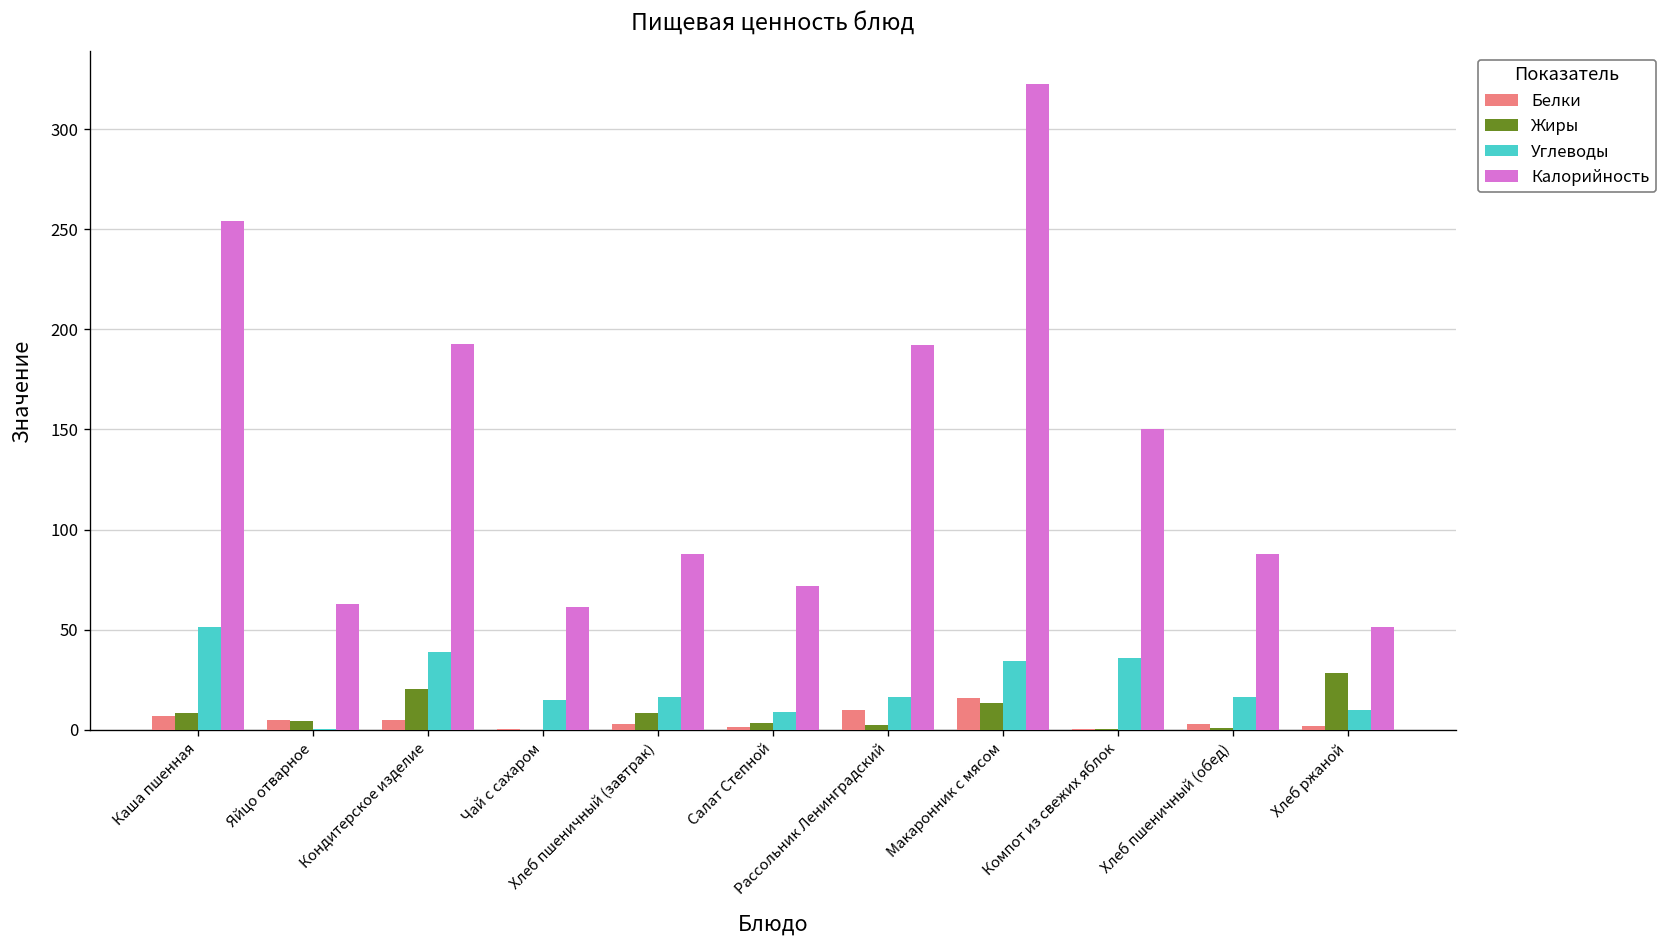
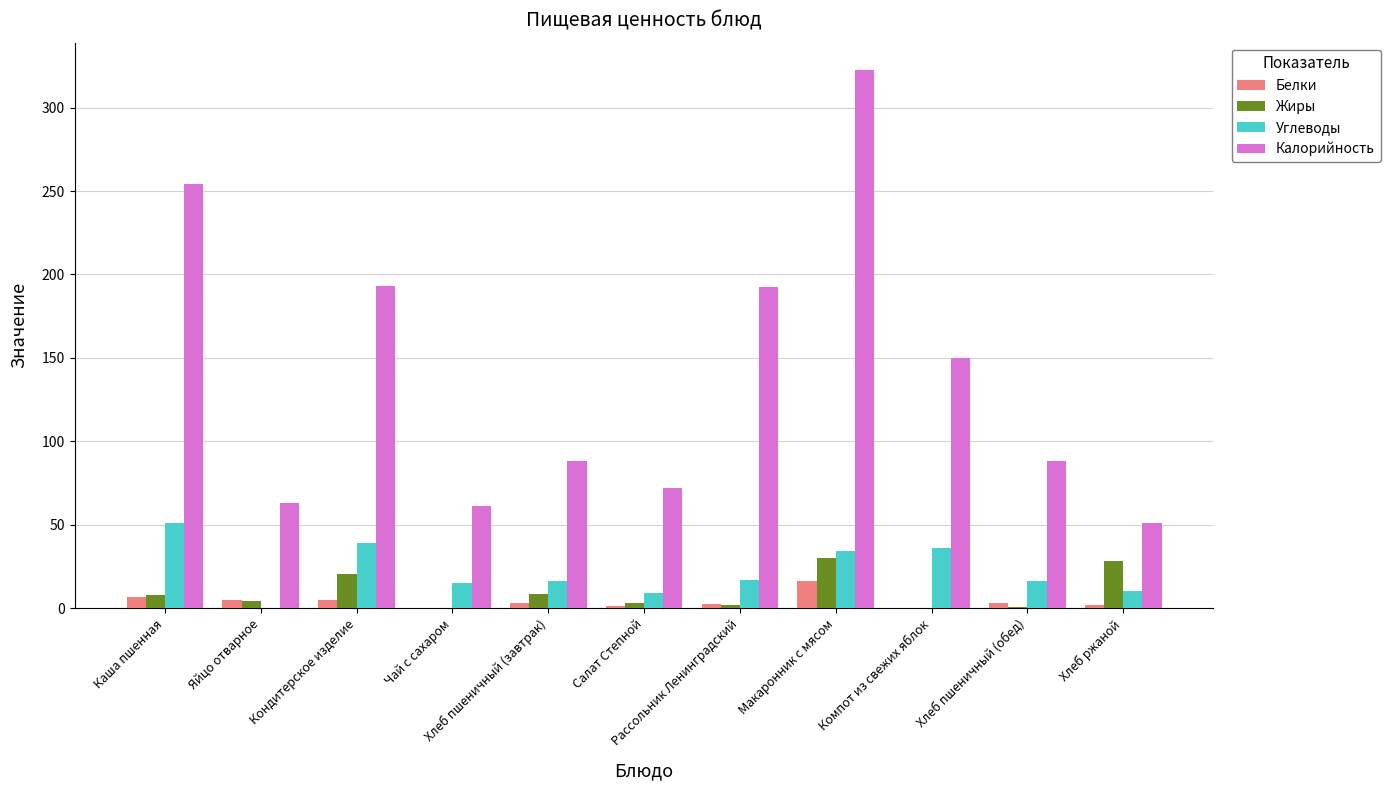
Белки, Рассольник Ленинградский: 10 -> 2
Жиры, Макаронник с мясом: 13 -> 30
